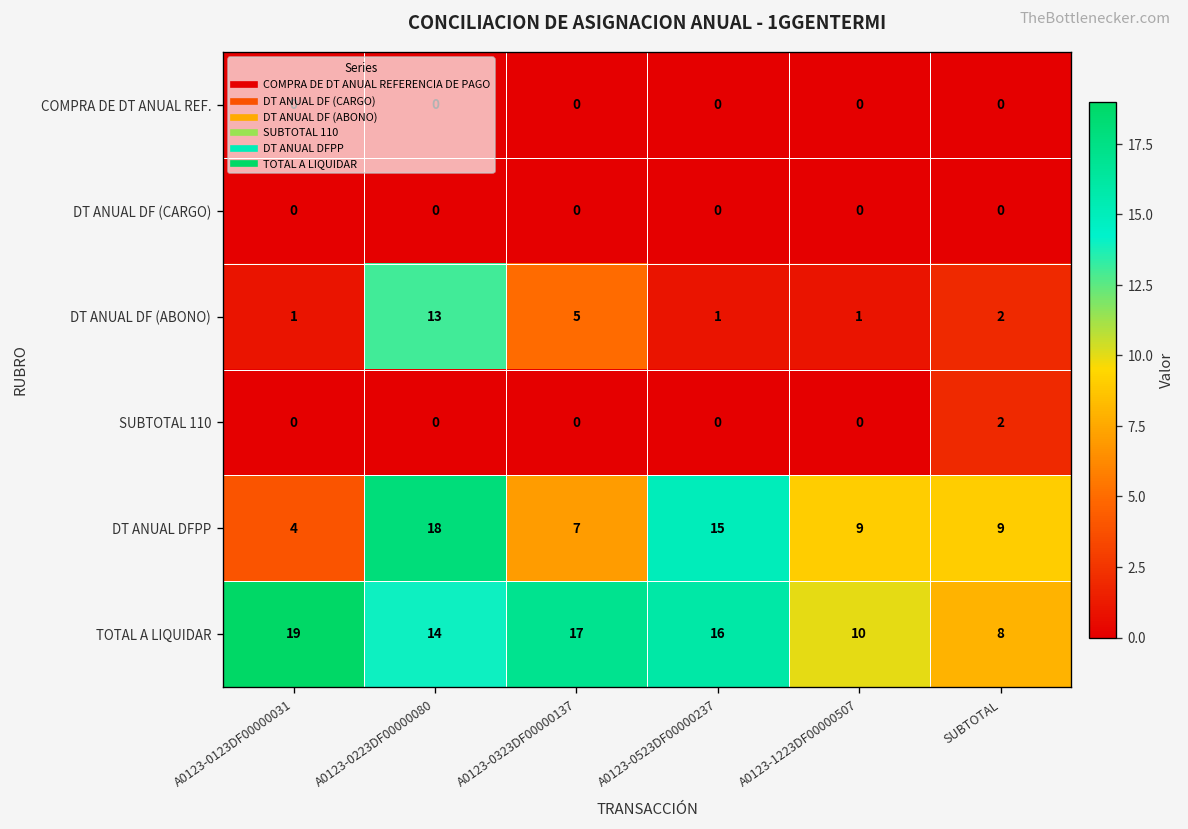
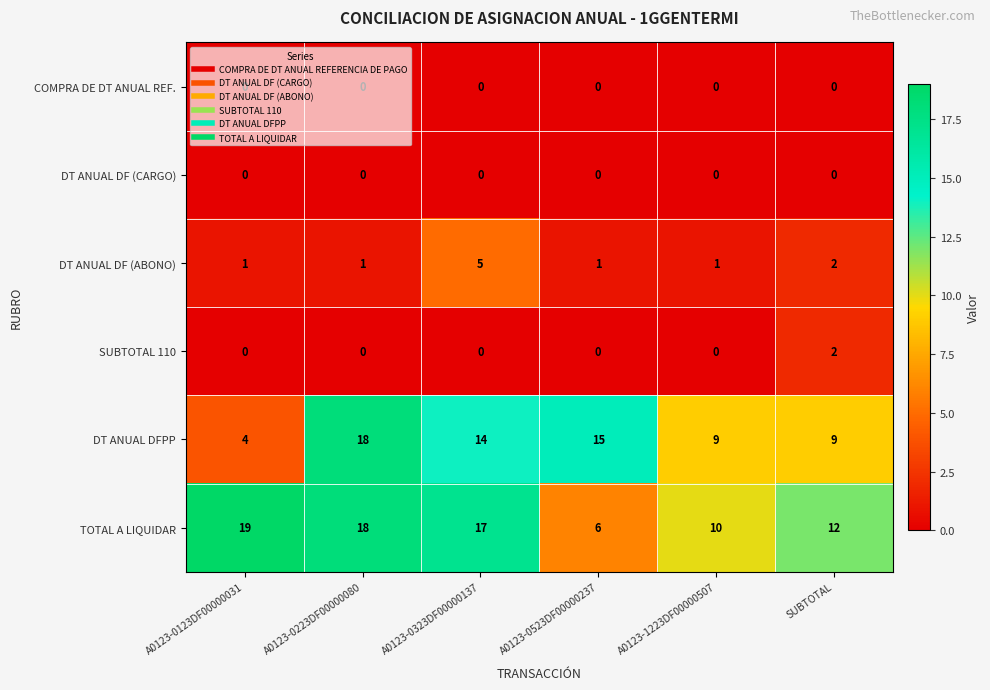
DT ANUAL DF (ABONO), A0123-0223DF00000080: 13 -> 1
DT ANUAL DFPP, A0123-0323DF00000137: 7 -> 14
TOTAL A LIQUIDAR, A0123-0223DF00000080: 14 -> 18
TOTAL A LIQUIDAR, A0123-0523DF00000237: 16 -> 6
TOTAL A LIQUIDAR, SUBTOTAL: 8 -> 12
